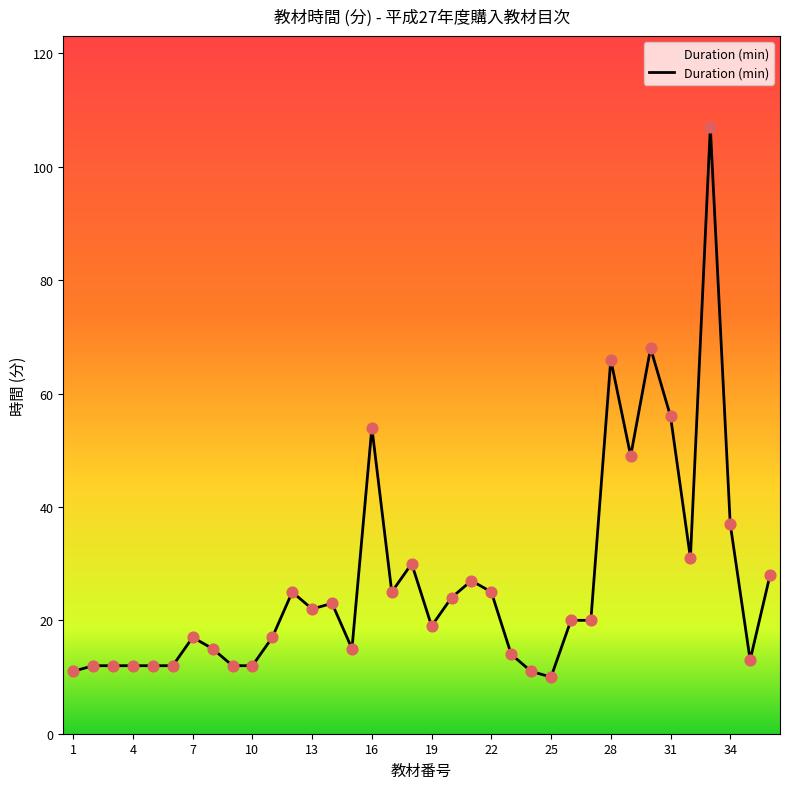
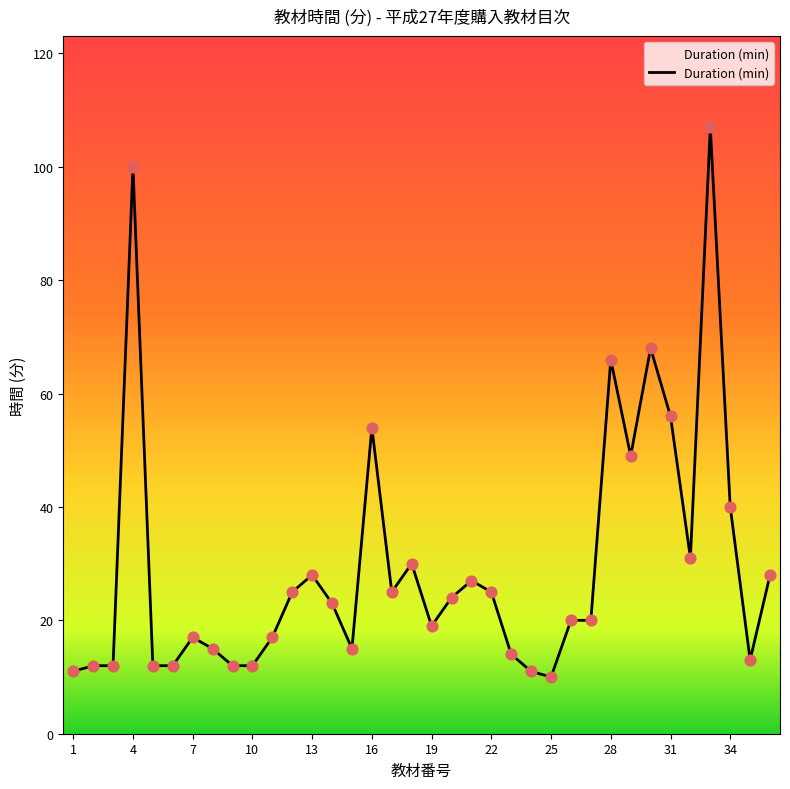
4: 12 -> 100
13: 22 -> 28
34: 37 -> 40
